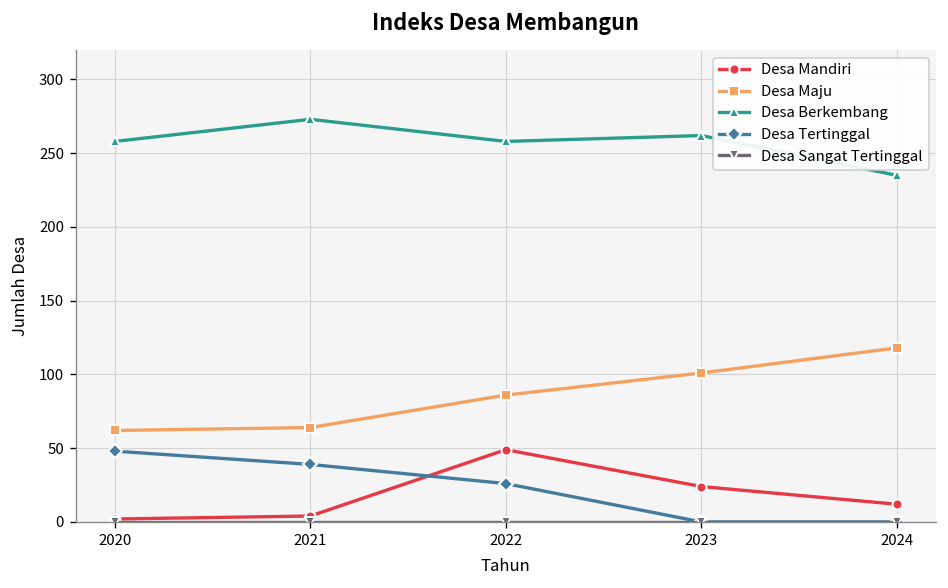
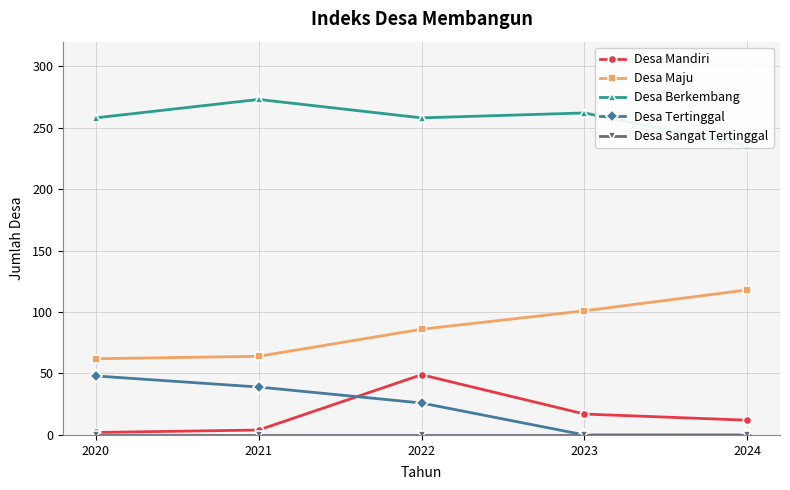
Desa Mandiri, 2023: 24 -> 17
